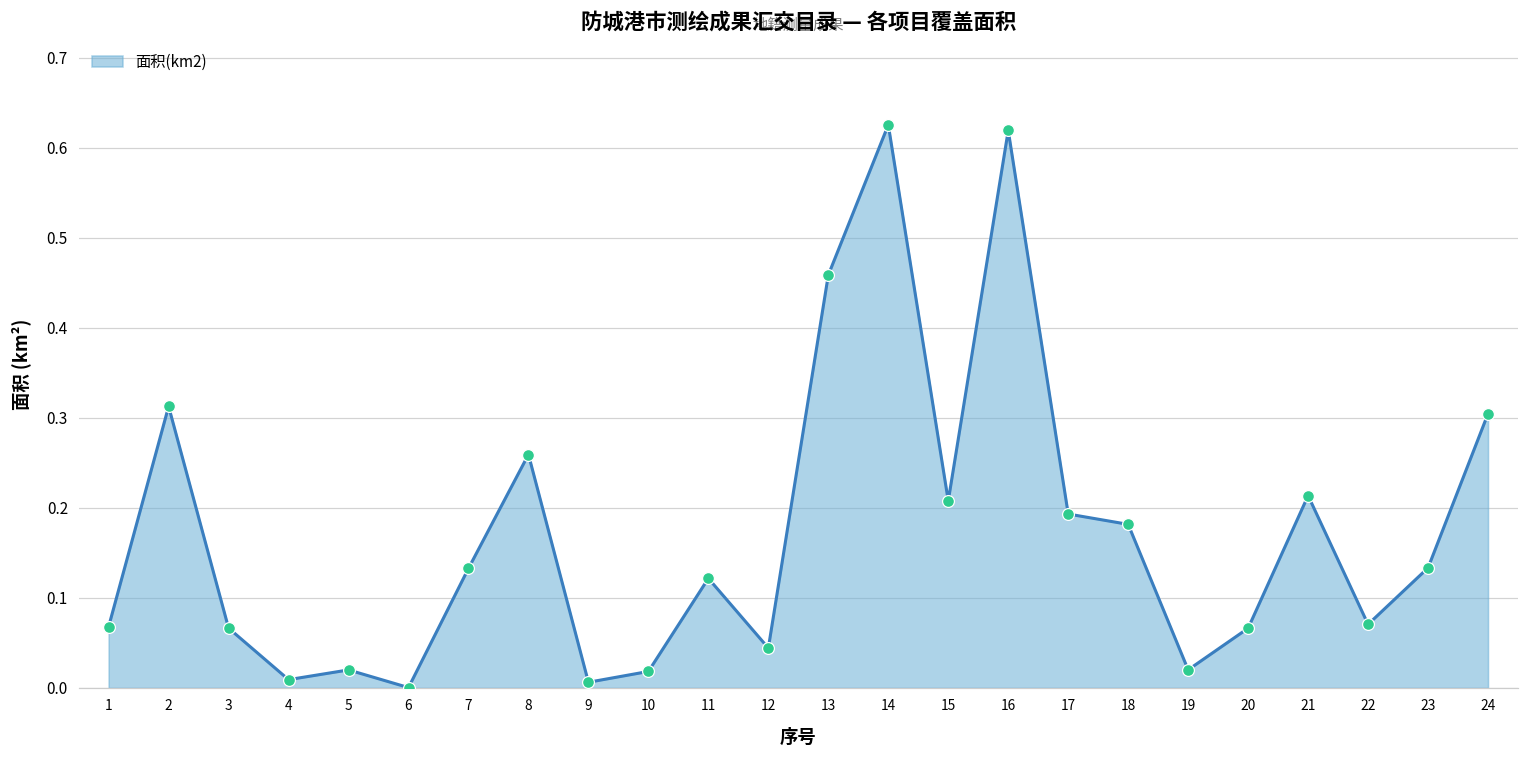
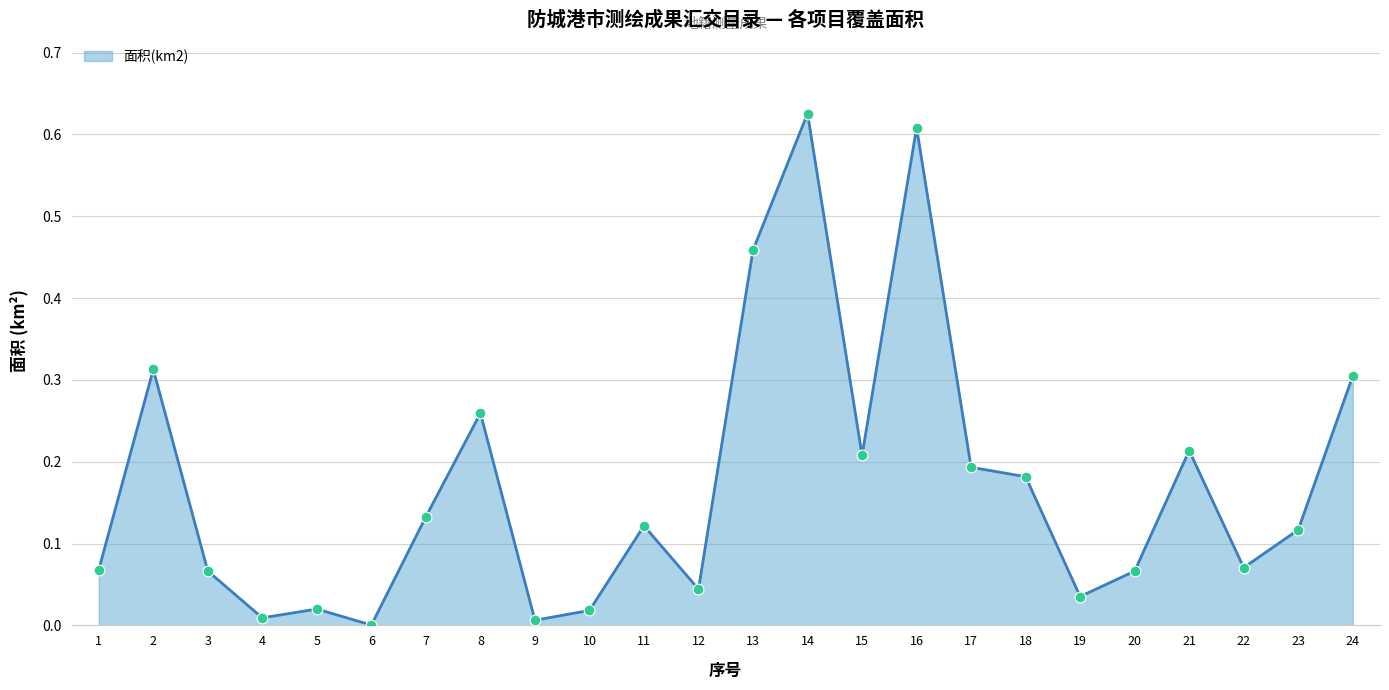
16: 0.62 -> 0.61
19: 0.02 -> 0.04
23: 0.13 -> 0.12
